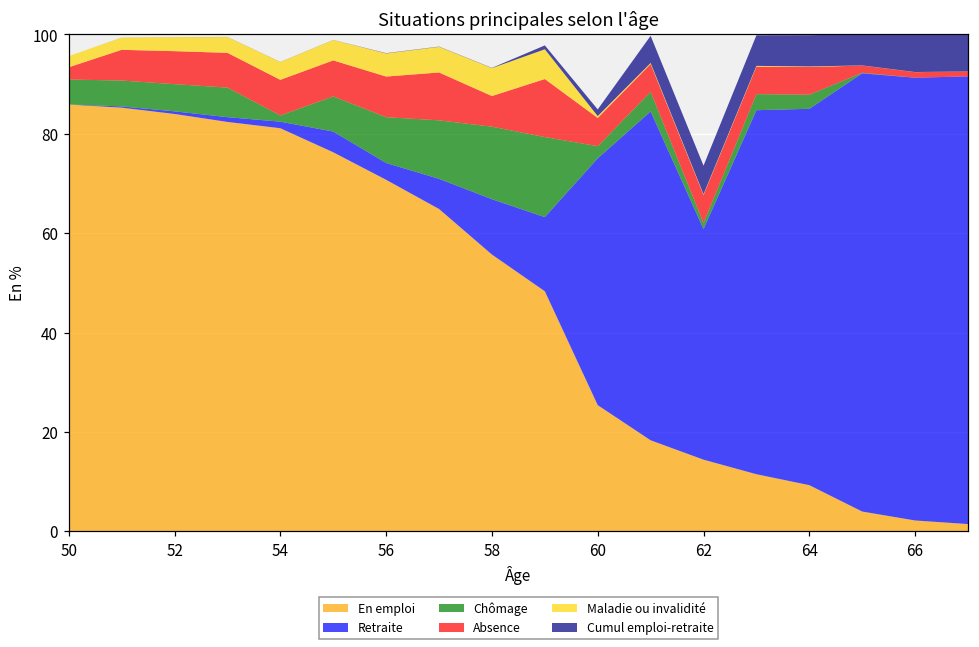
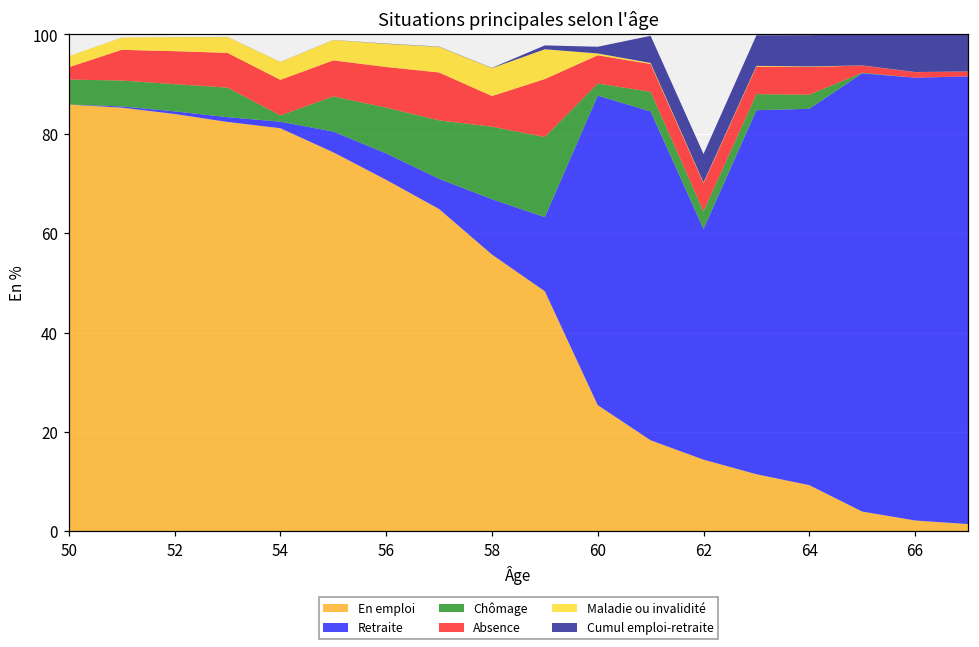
Retraite, 56: 3 -> 5
Retraite, 60: 50 -> 62
Chômage, 62: 1 -> 4
